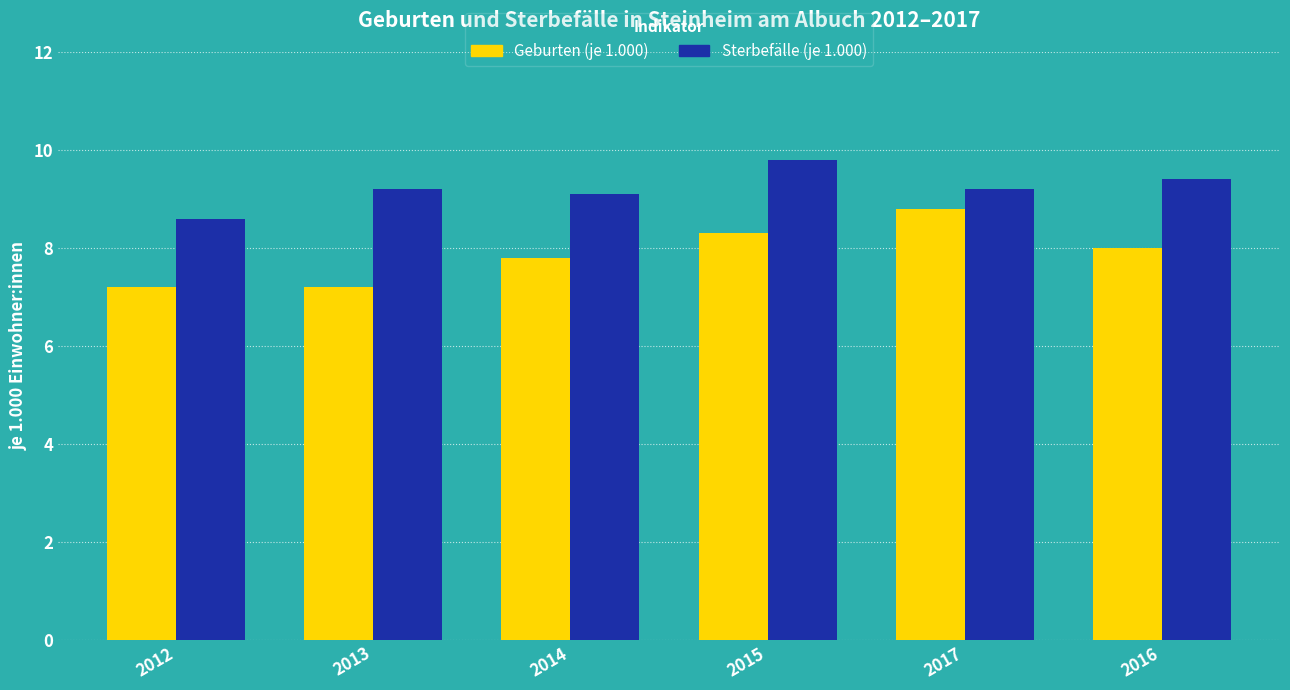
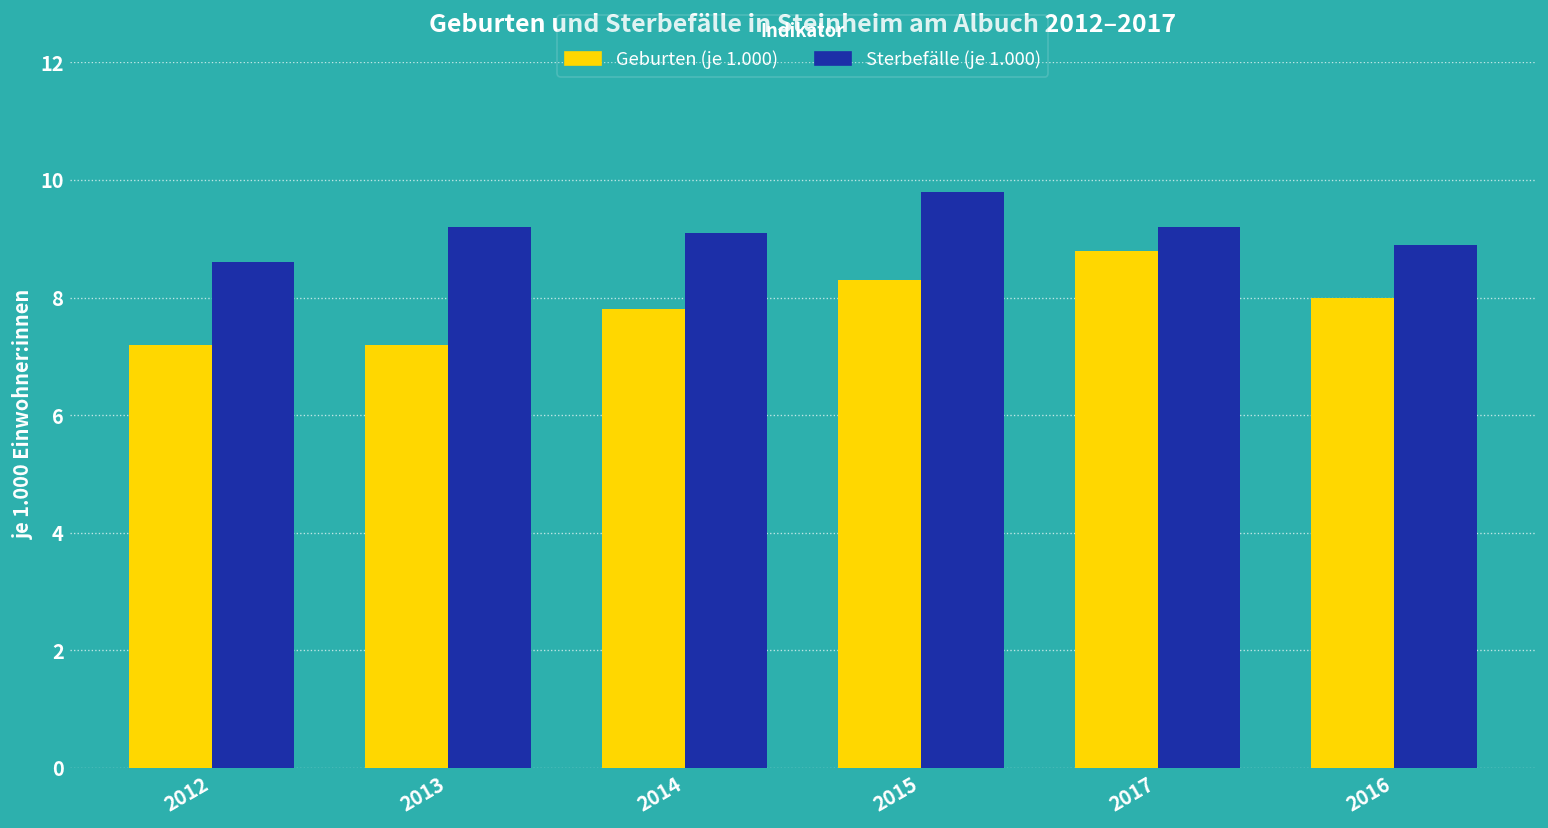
Sterbefälle (je 1.000), 2016: 9.4 -> 8.9
